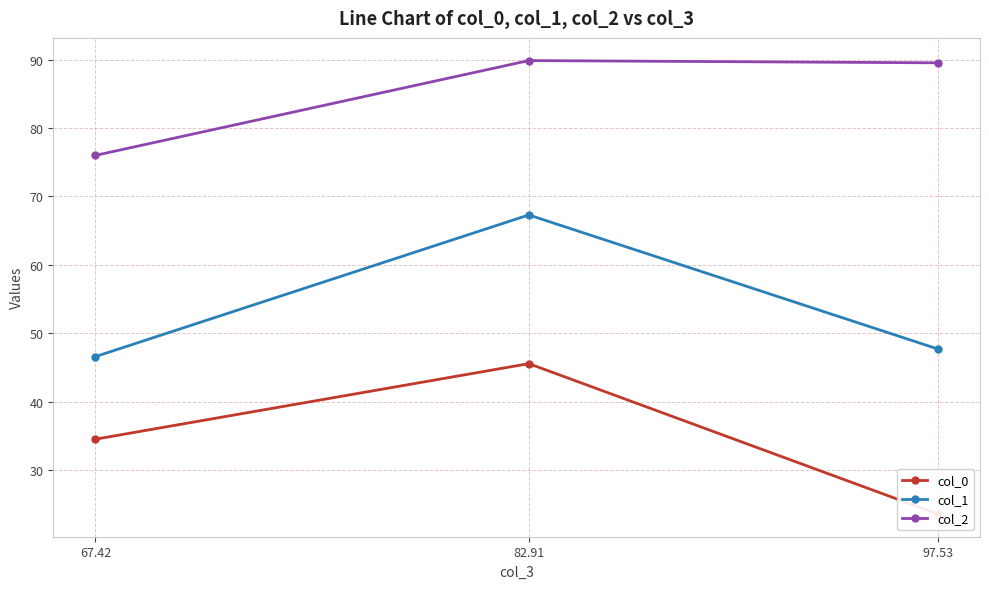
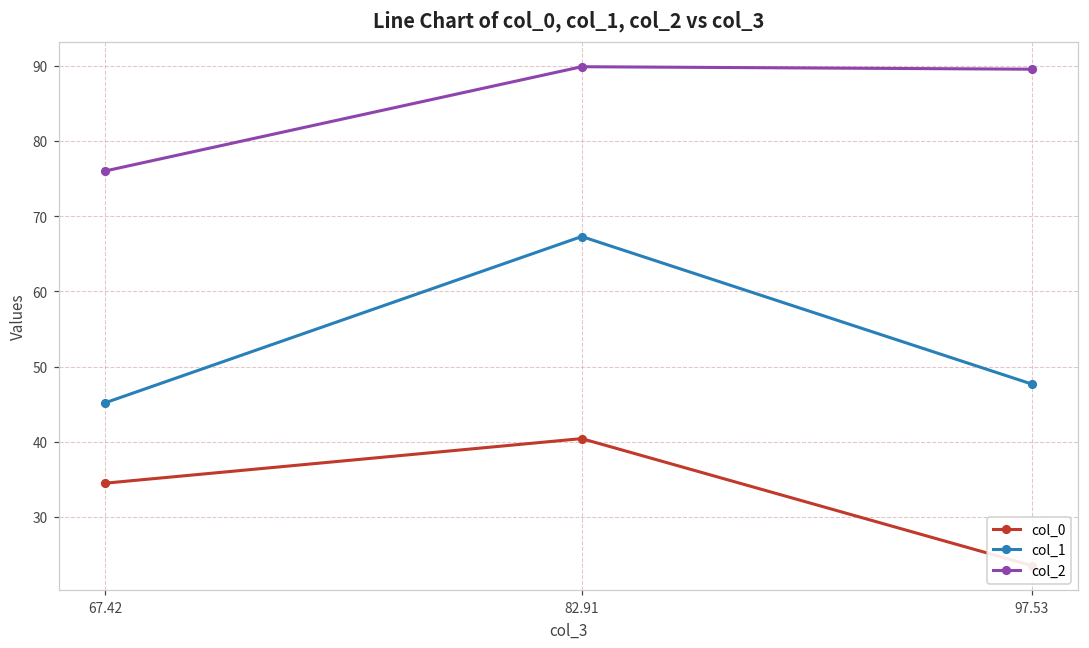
col_1, 67.42: 47 -> 45
col_0, 82.91: 46 -> 40
